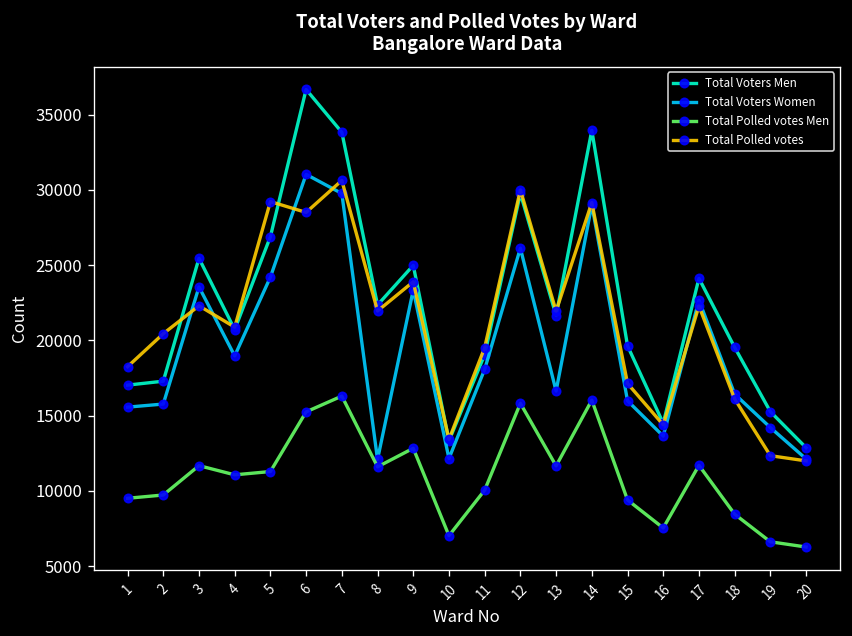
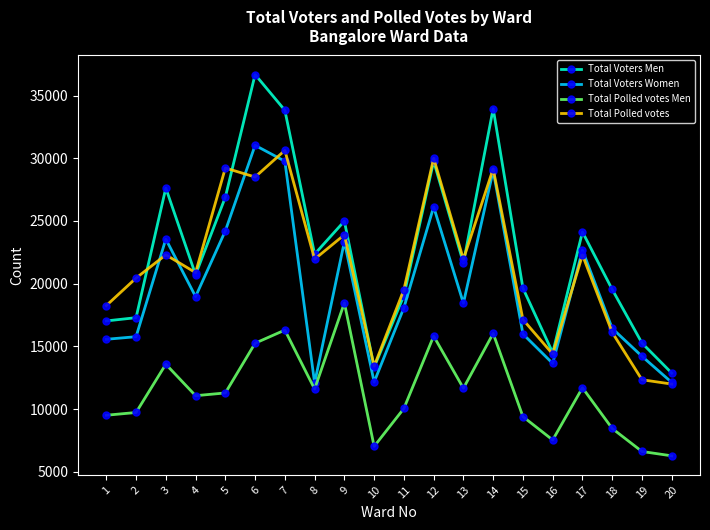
Total Voters Men, 3: 25500 -> 27600
Total Polled votes Men, 3: 11700 -> 13600
Total Polled votes Men, 9: 12800 -> 18500
Total Voters Women, 13: 16600 -> 18400
